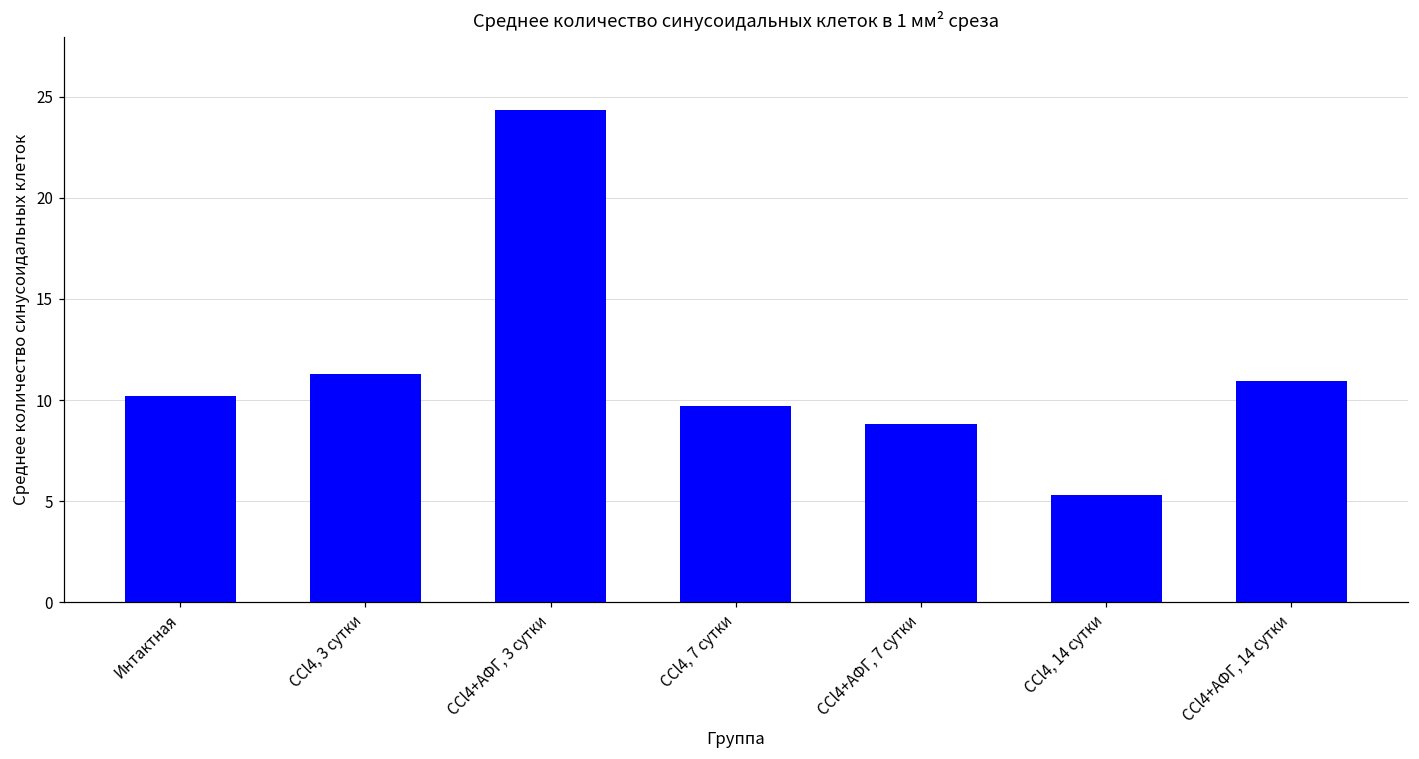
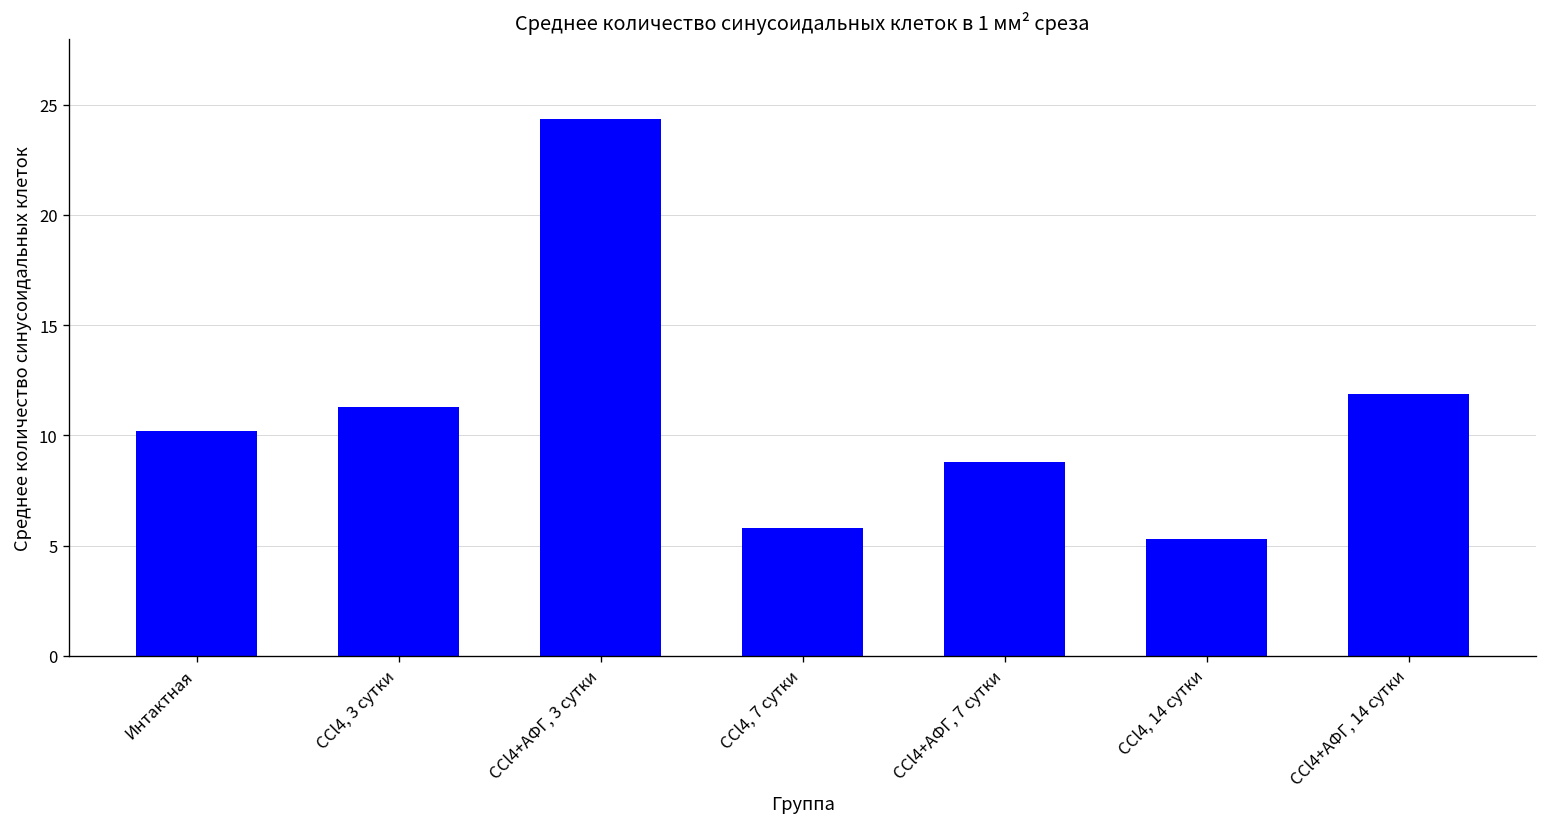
CCl4, 7 сутки: 9.7 -> 5.8
CCl4+АФГ, 14 сутки: 10.9 -> 11.9
